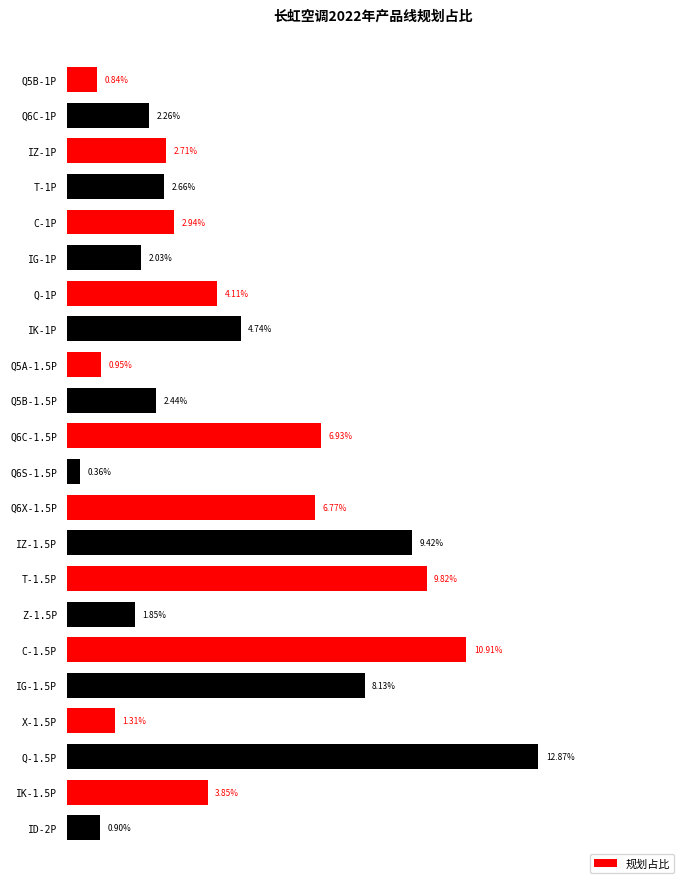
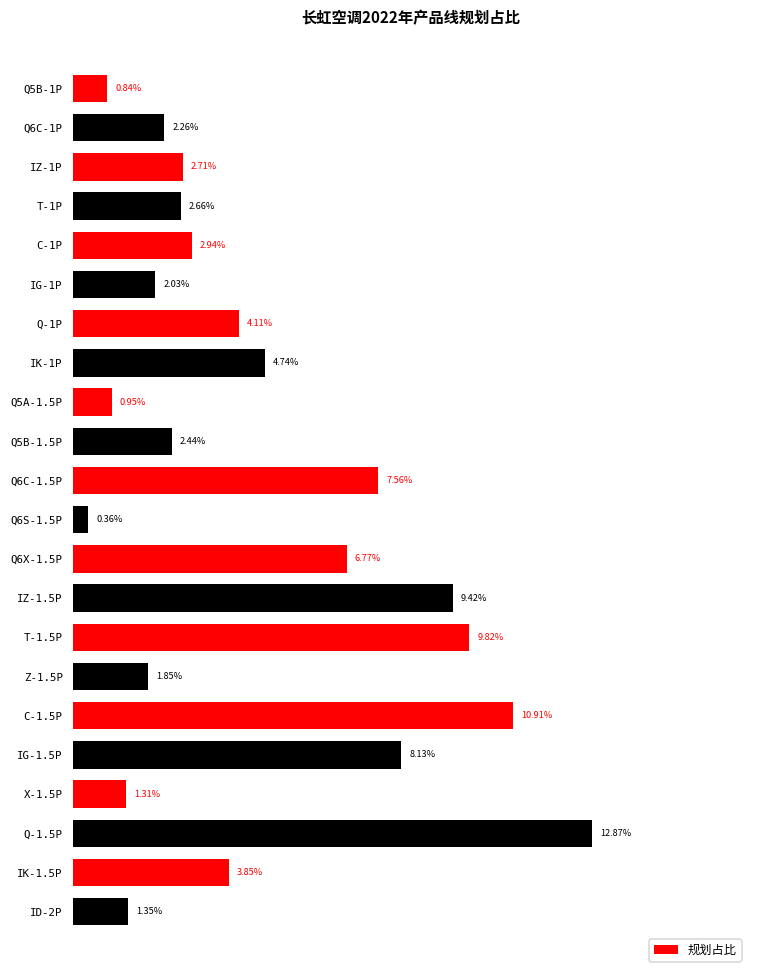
Q6C-1.5P: 6.93% -> 7.56%
ID-2P: 0.90% -> 1.35%
